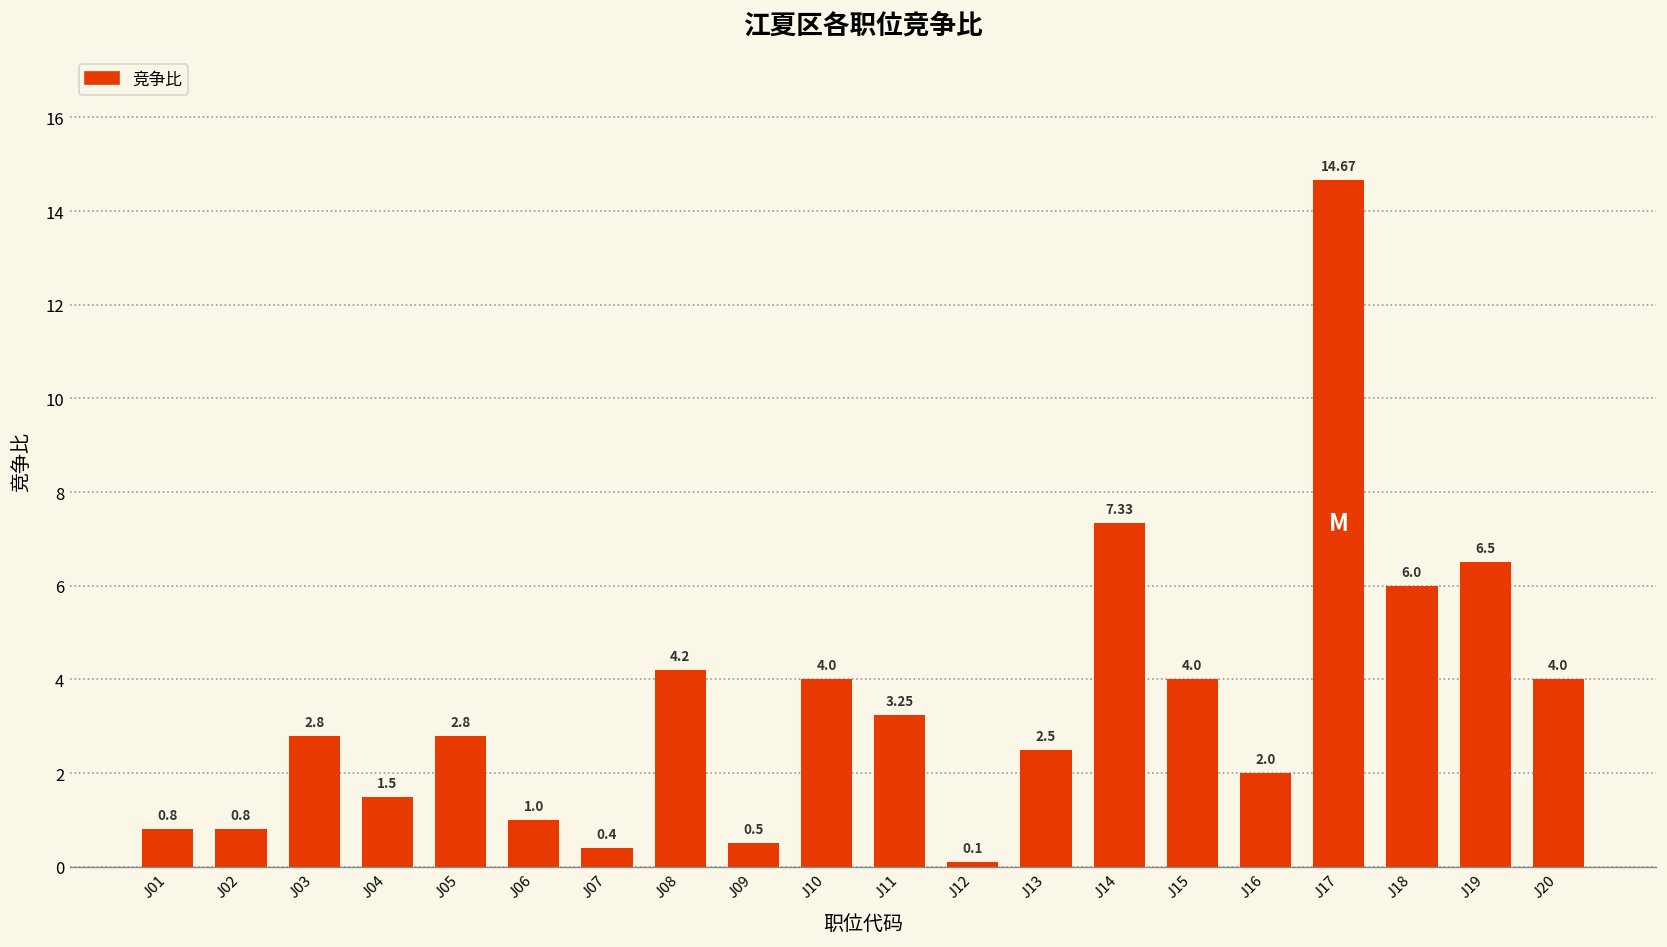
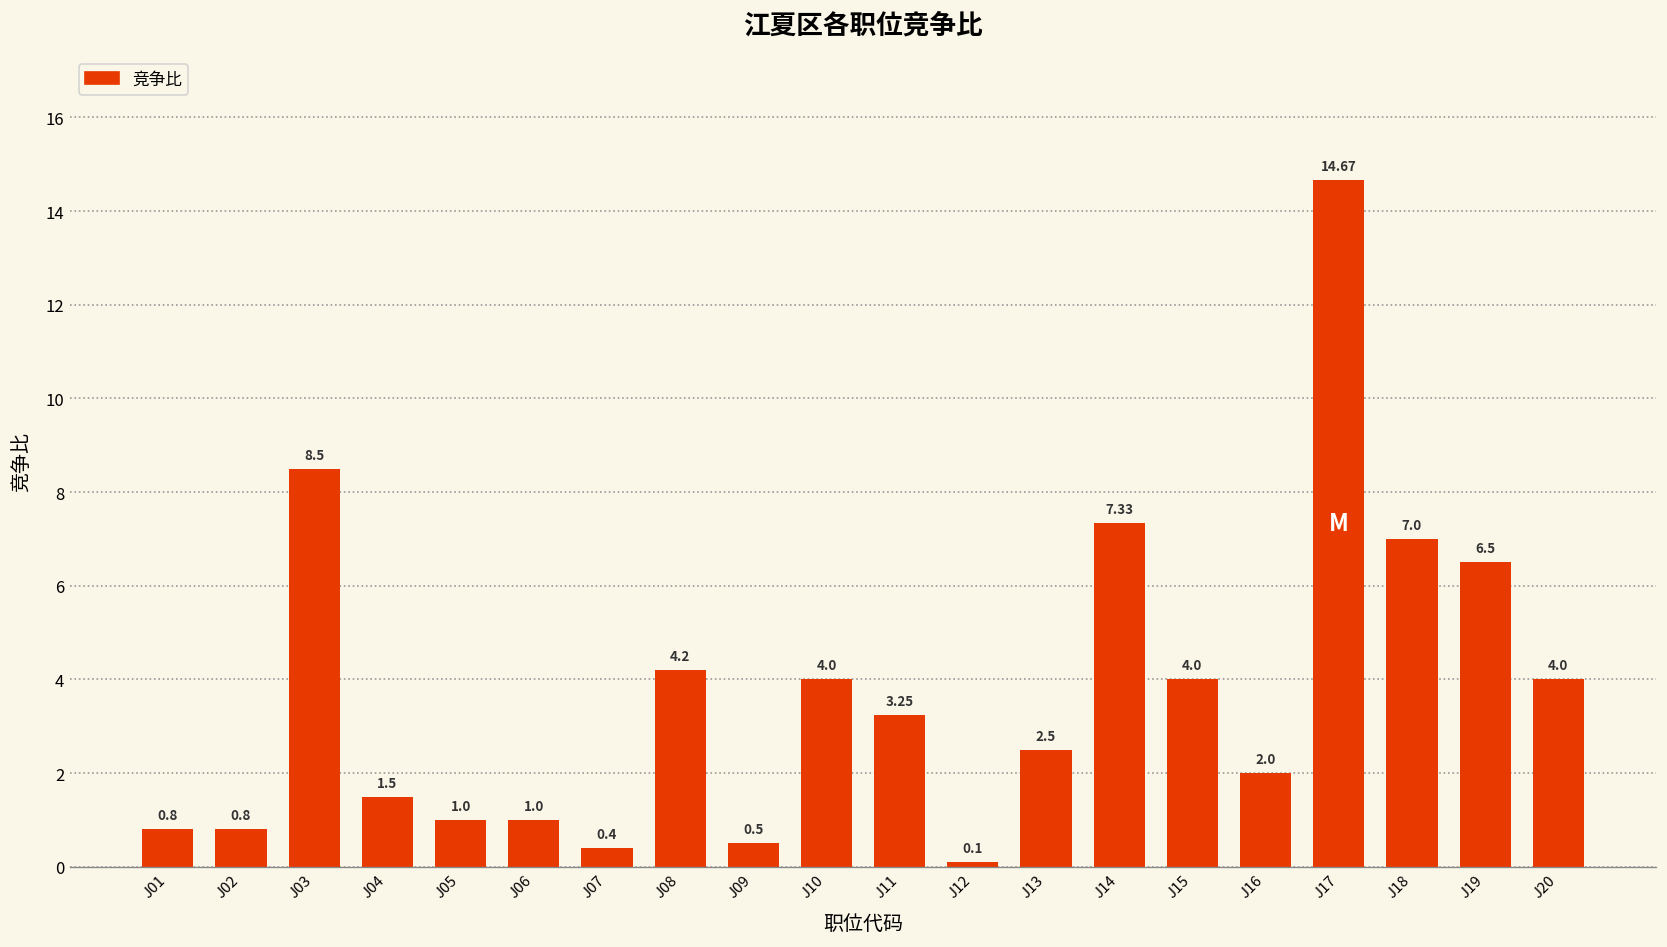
J03: 2.8 -> 8.5
J05: 2.8 -> 1.0
J18: 6.0 -> 7.0
